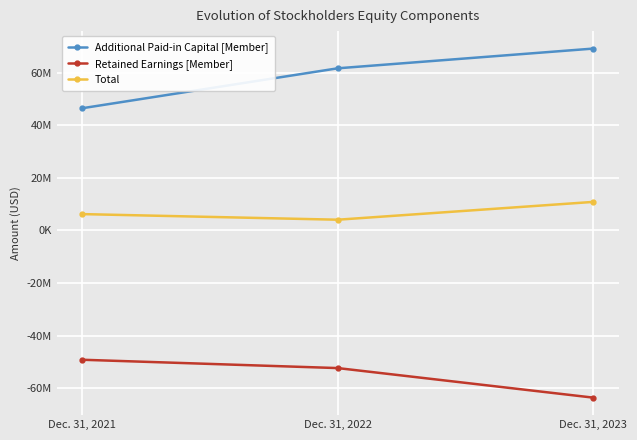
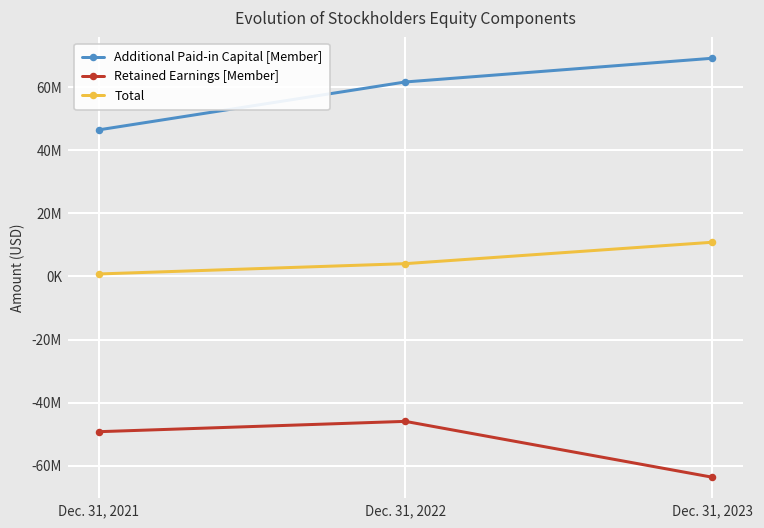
Total, Dec. 31, 2021: 6000000 -> 1000000
Retained Earnings [Member], Dec. 31, 2022: -52000000 -> -46000000
